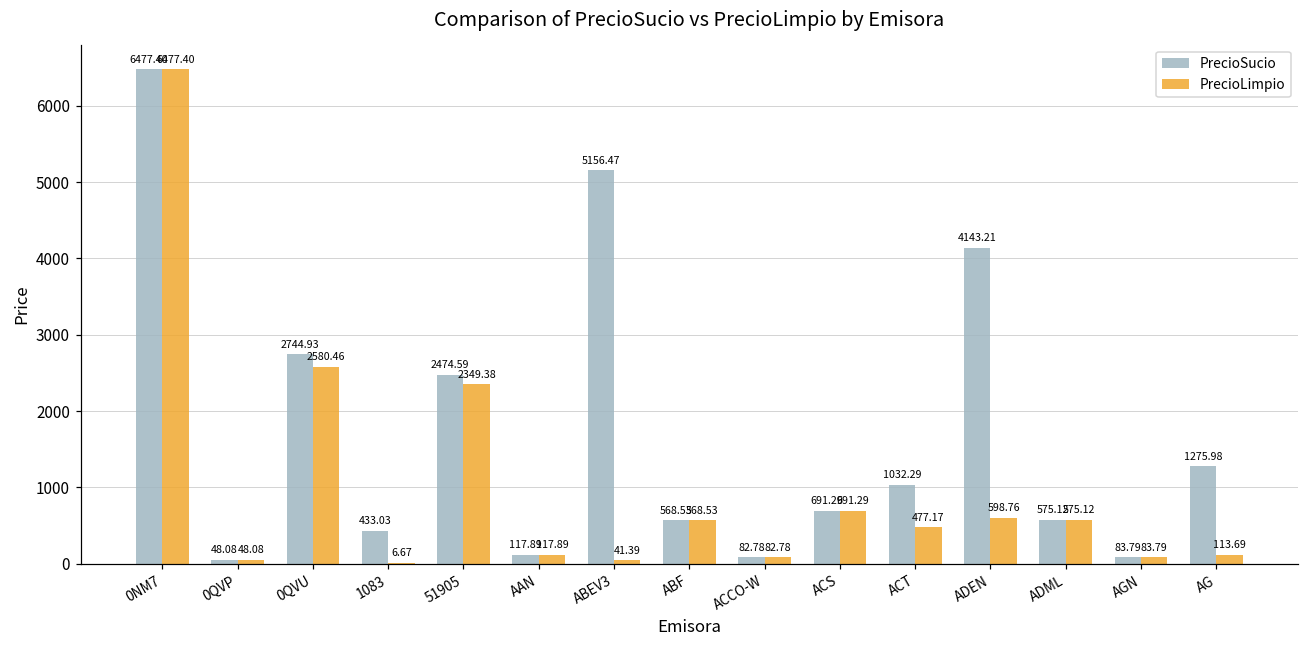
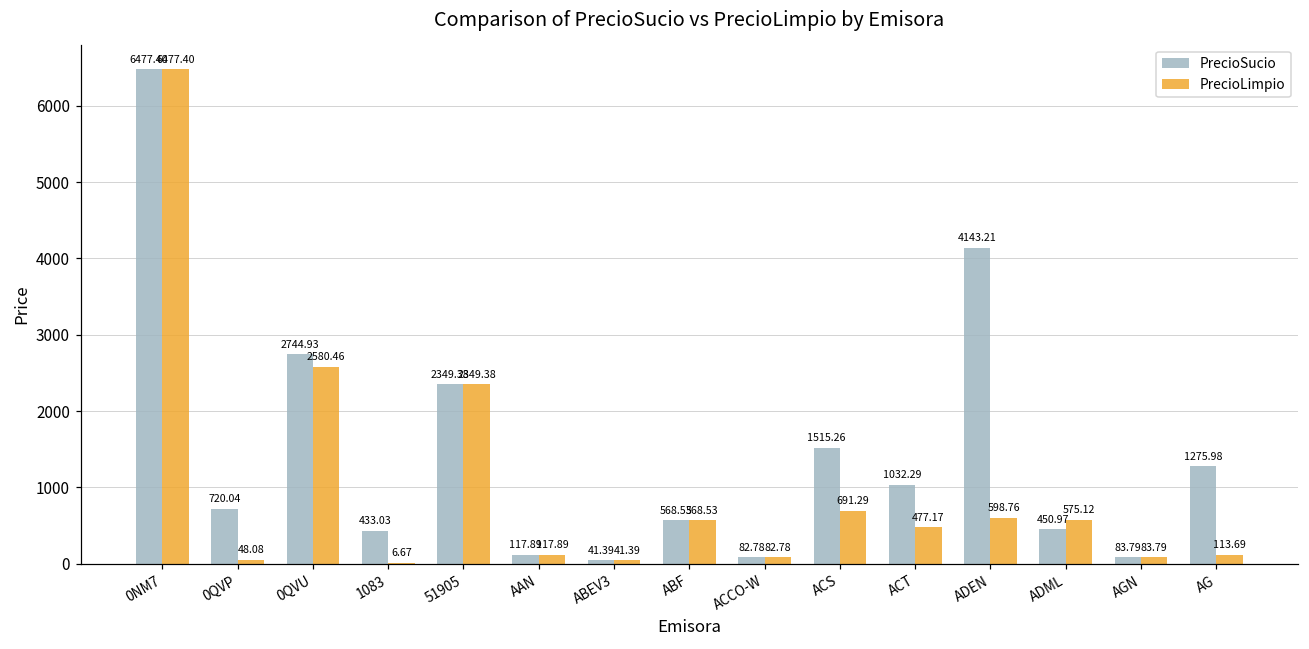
PrecioSucio, 0QVP: 48.08 -> 720.04
PrecioSucio, 51905: 2474.59 -> 2349.38
PrecioSucio, ABEV3: 5156.47 -> 41.39
PrecioSucio, ACS: 691.29 -> 1515.26
PrecioSucio, ADML: 575.12 -> 450.97
